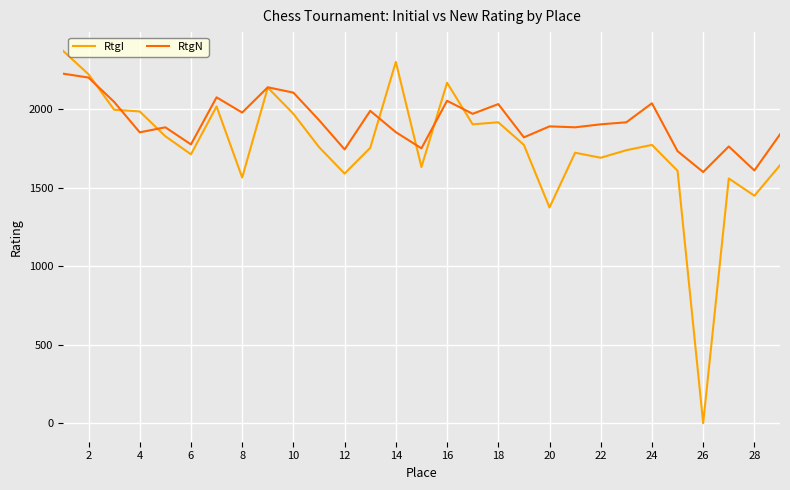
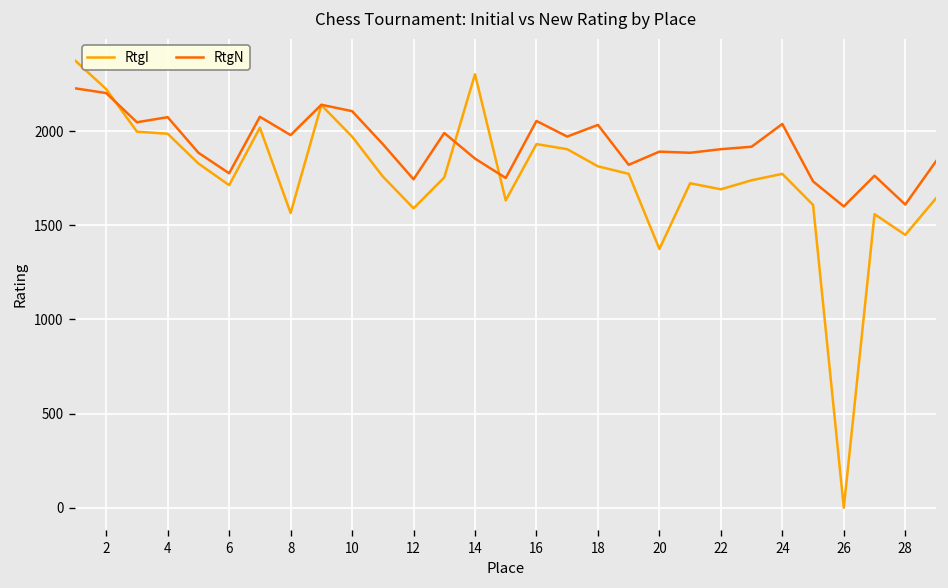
RtgN, 4: 1850 -> 2070
RtgI, 16: 2170 -> 1930
RtgI, 18: 1920 -> 1810
